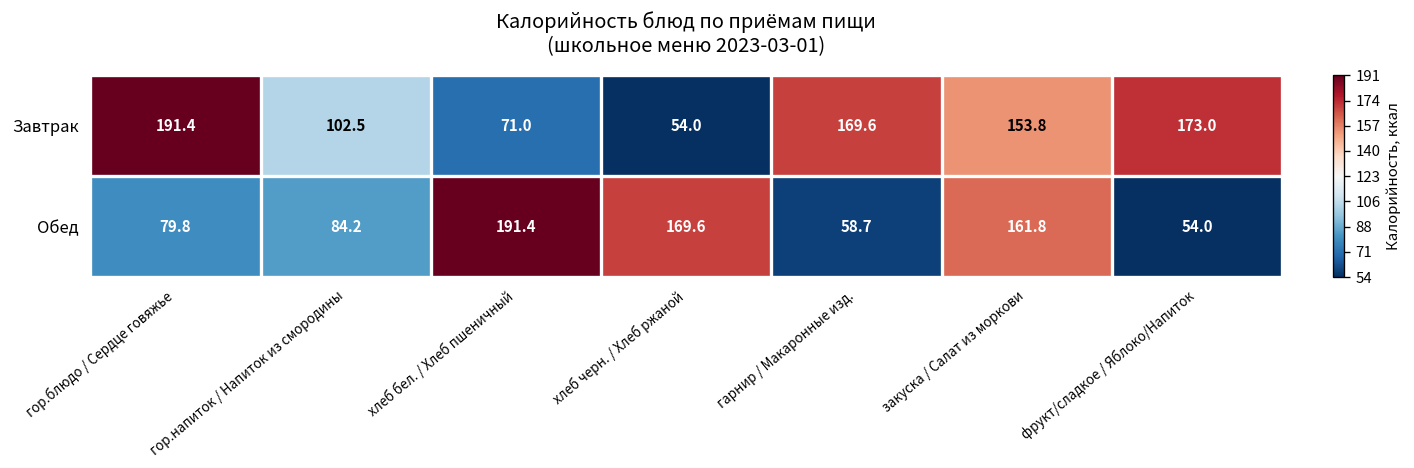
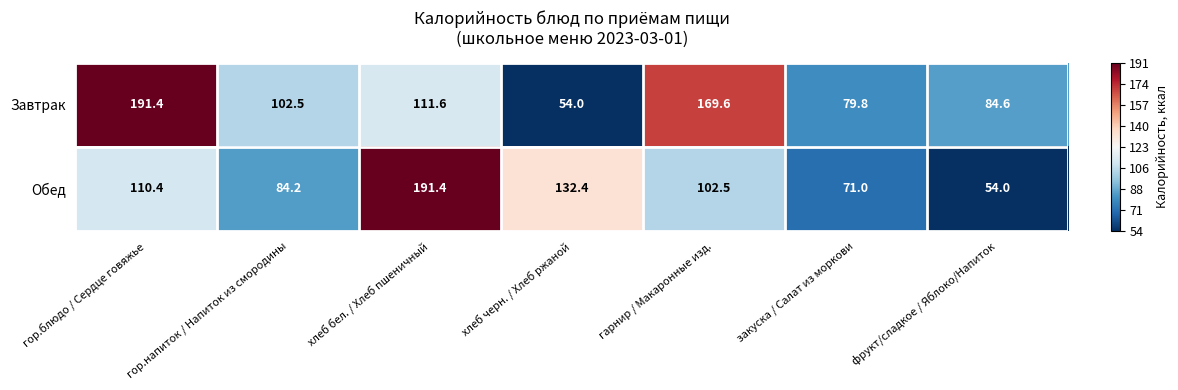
Завтрак, хлеб бел. / Хлеб пшеничный: 71.0 -> 111.6
Завтрак, закуска / Салат из моркови: 153.8 -> 79.8
Завтрак, фрукт/сладкое / Яблоко/Напиток: 173.0 -> 84.6
Обед, гор.блюдо / Сердце говяжье: 79.8 -> 110.4
Обед, хлеб черн. / Хлеб ржаной: 169.6 -> 132.4
Обед, гарнир / Макаронные изд.: 58.7 -> 102.5
Обед, закуска / Салат из моркови: 161.8 -> 71.0
